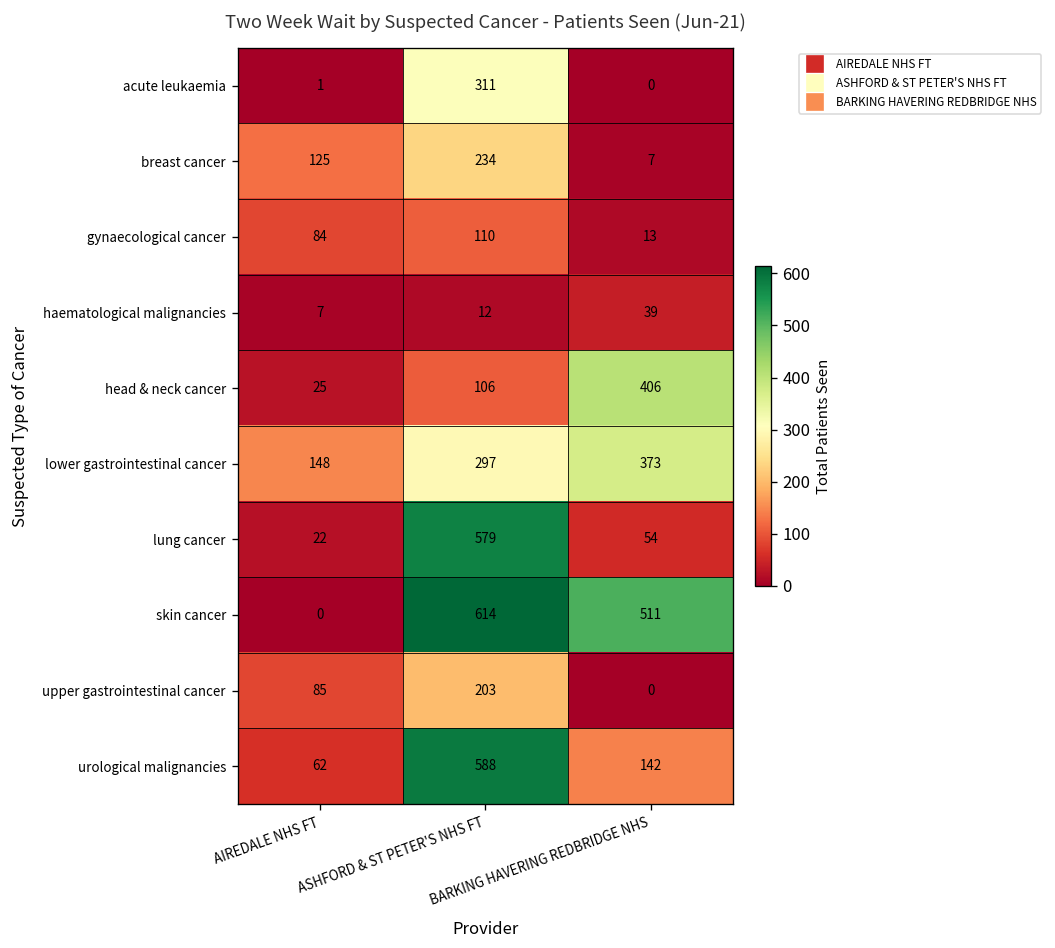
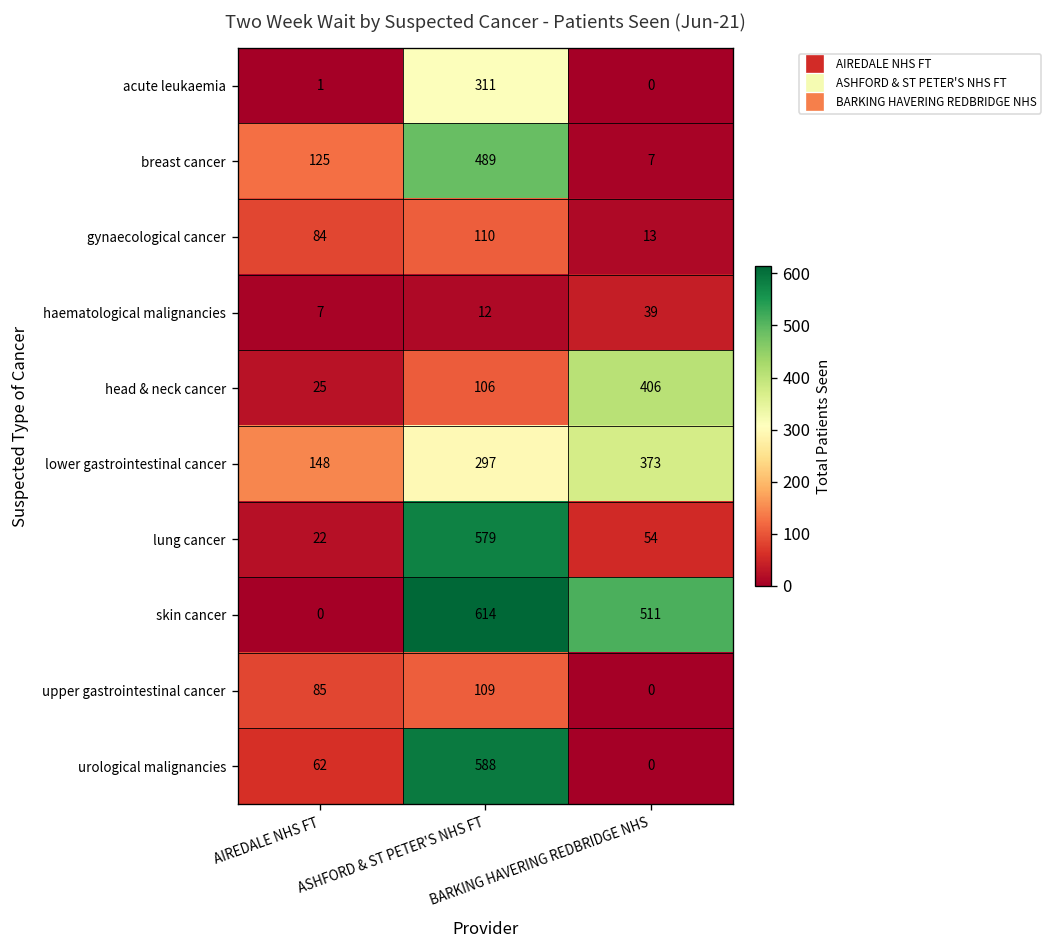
breast cancer, ASHFORD & ST PETER'S NHS FT: 234 -> 489
upper gastrointestinal cancer, ASHFORD & ST PETER'S NHS FT: 203 -> 109
urological malignancies, BARKING HAVERING REDBRIDGE NHS: 142 -> 0
